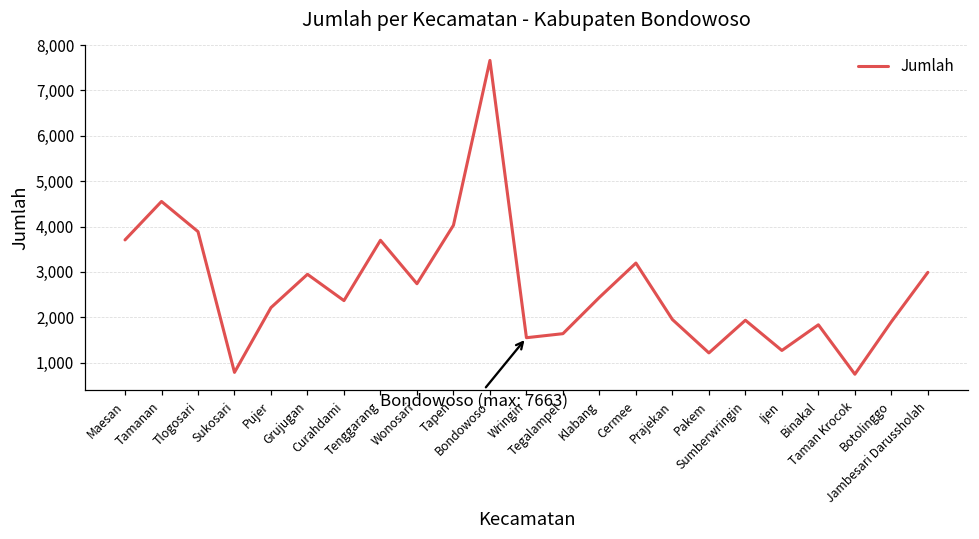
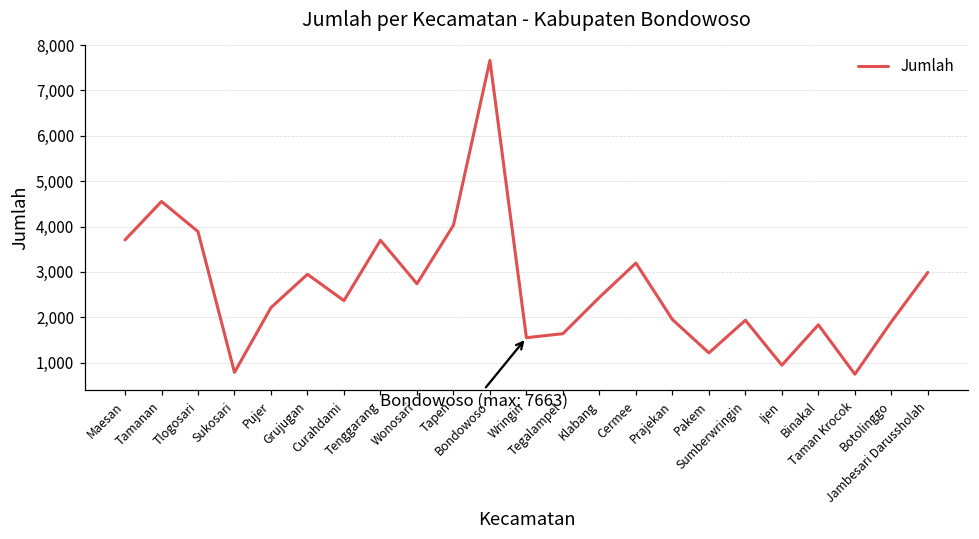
Ijen: 1,300 -> 900
